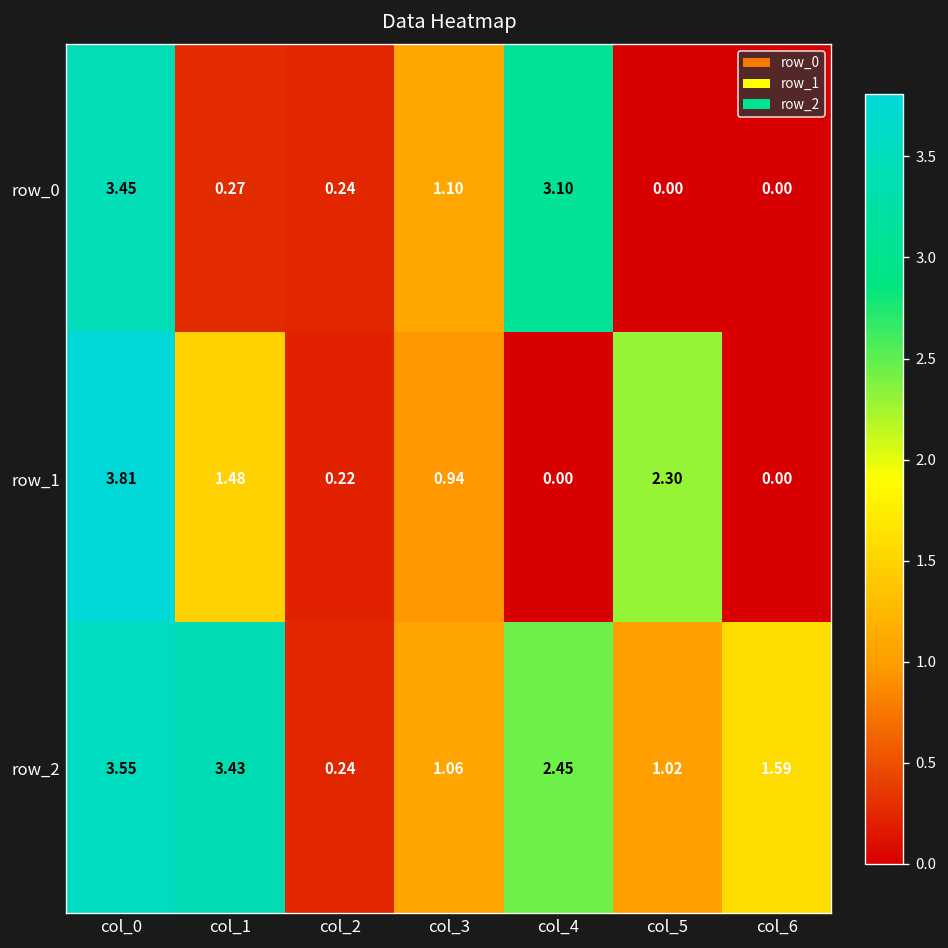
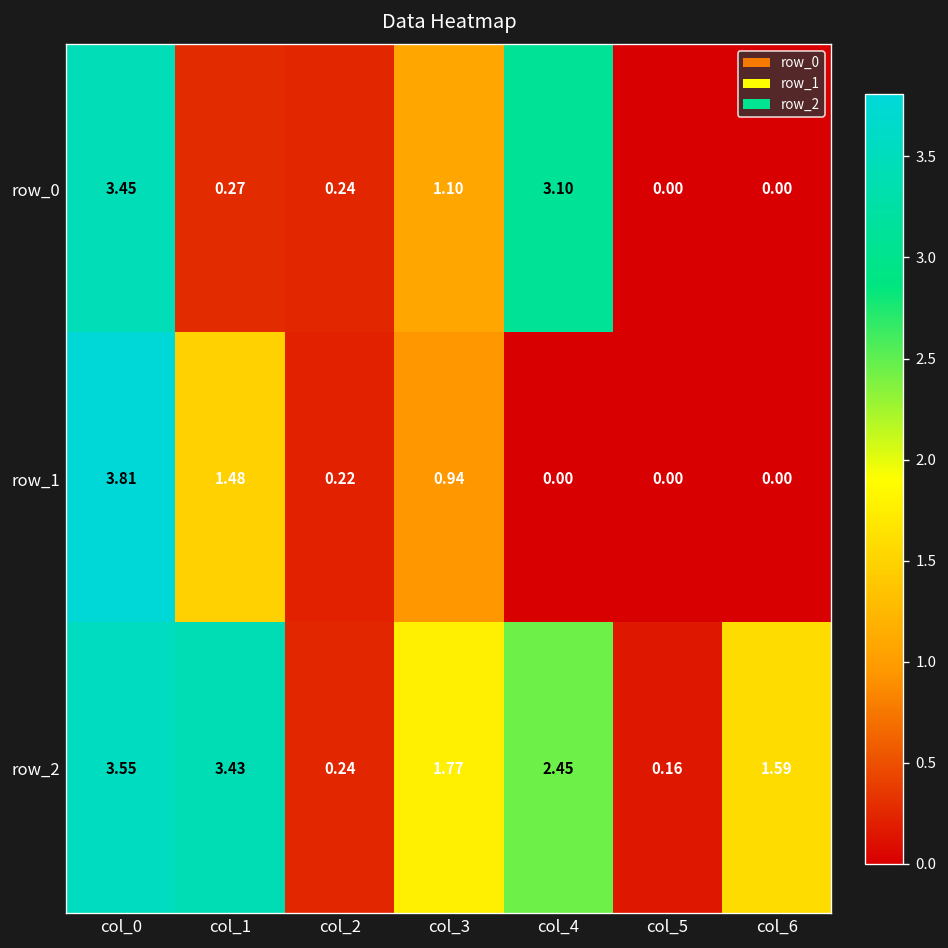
row_1, col_5: 2.30 -> 0.00
row_2, col_3: 1.06 -> 1.77
row_2, col_5: 1.02 -> 0.16
